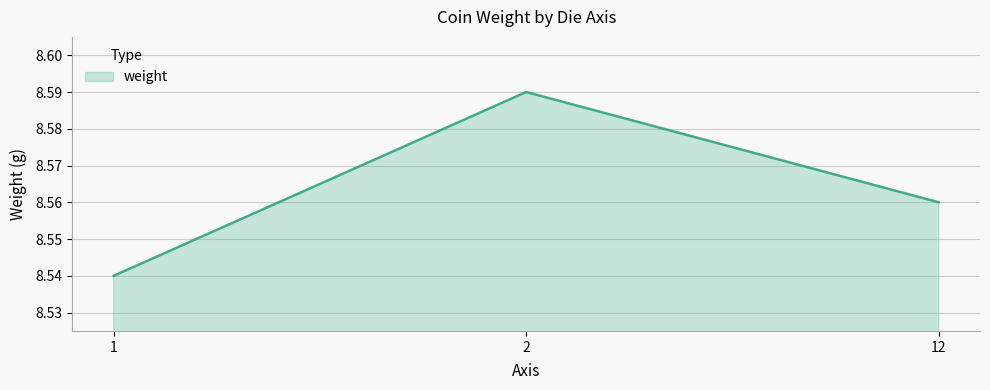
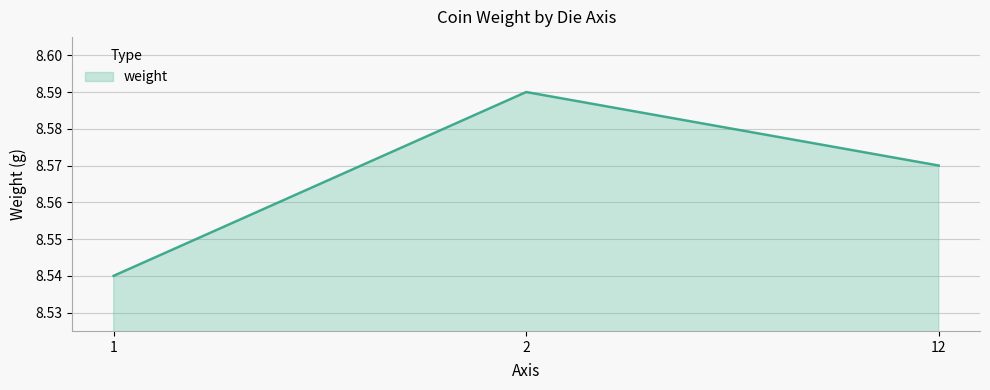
12: 8.56 -> 8.57
